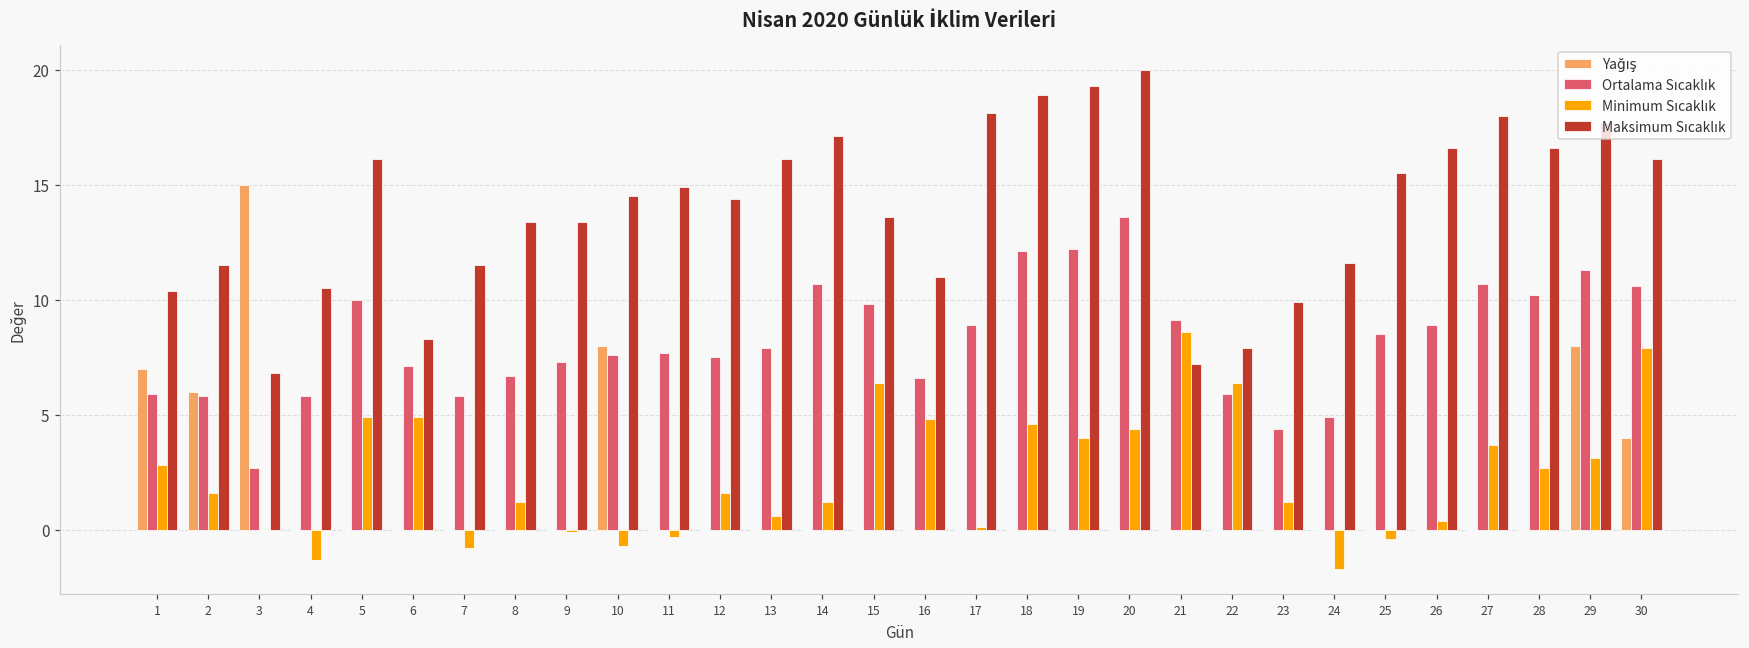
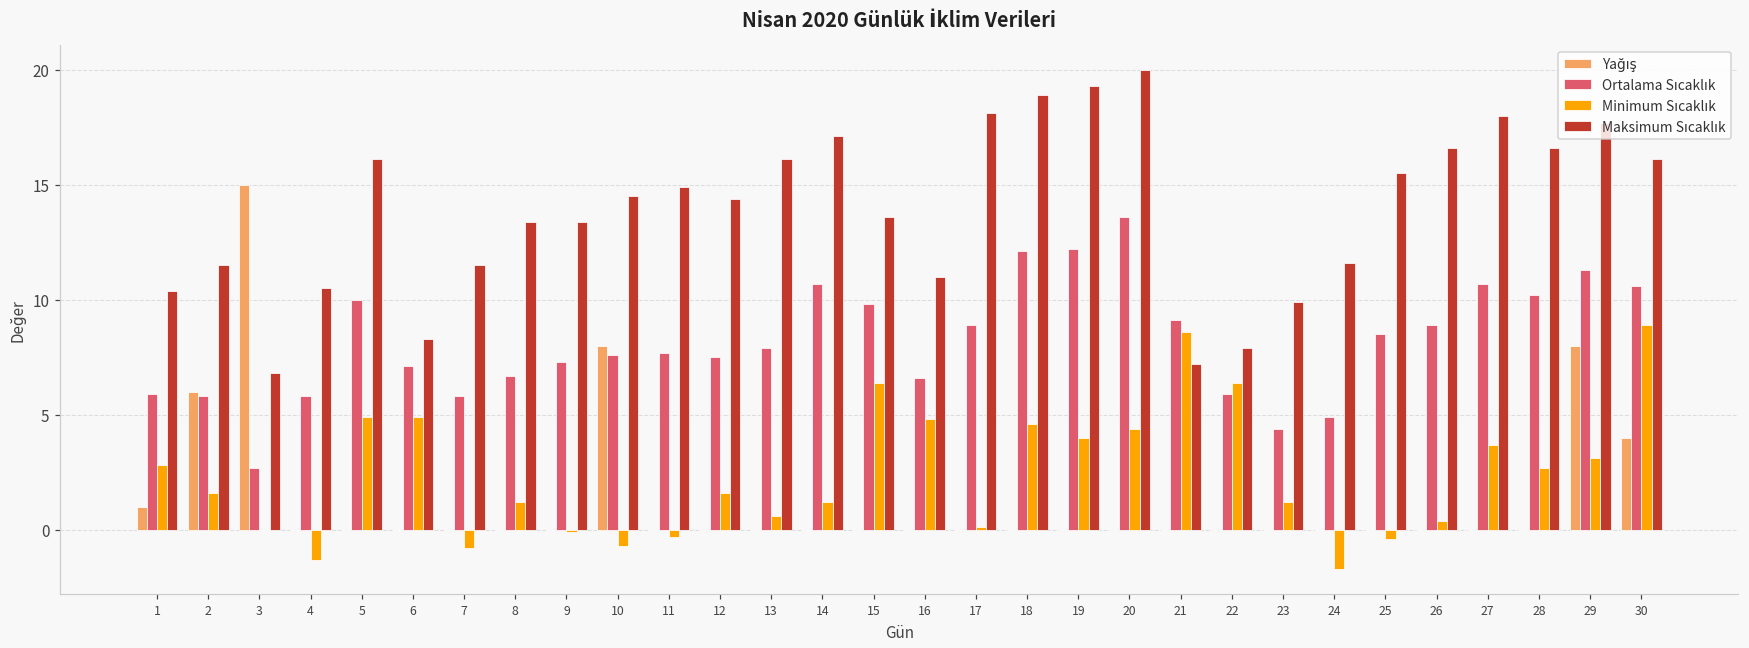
Yağış, 1: 7 -> 1
Minimum Sıcaklık, 30: 7.9 -> 8.9
